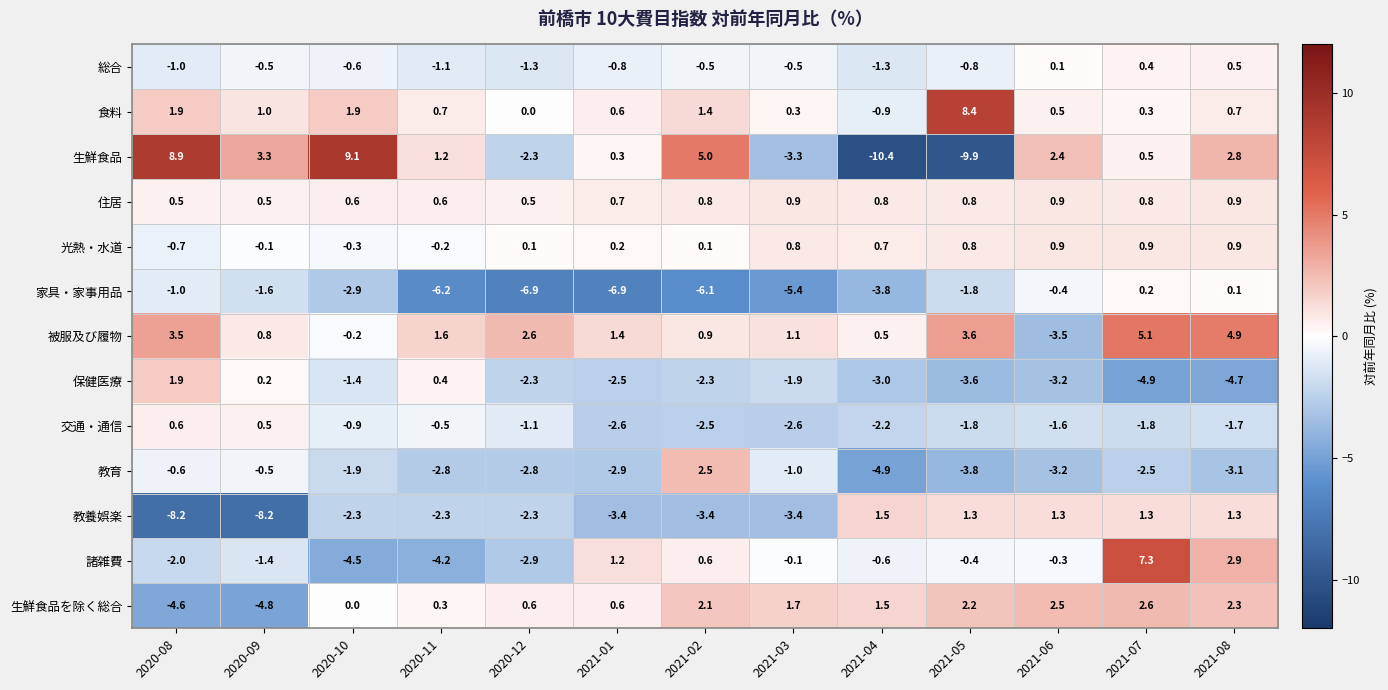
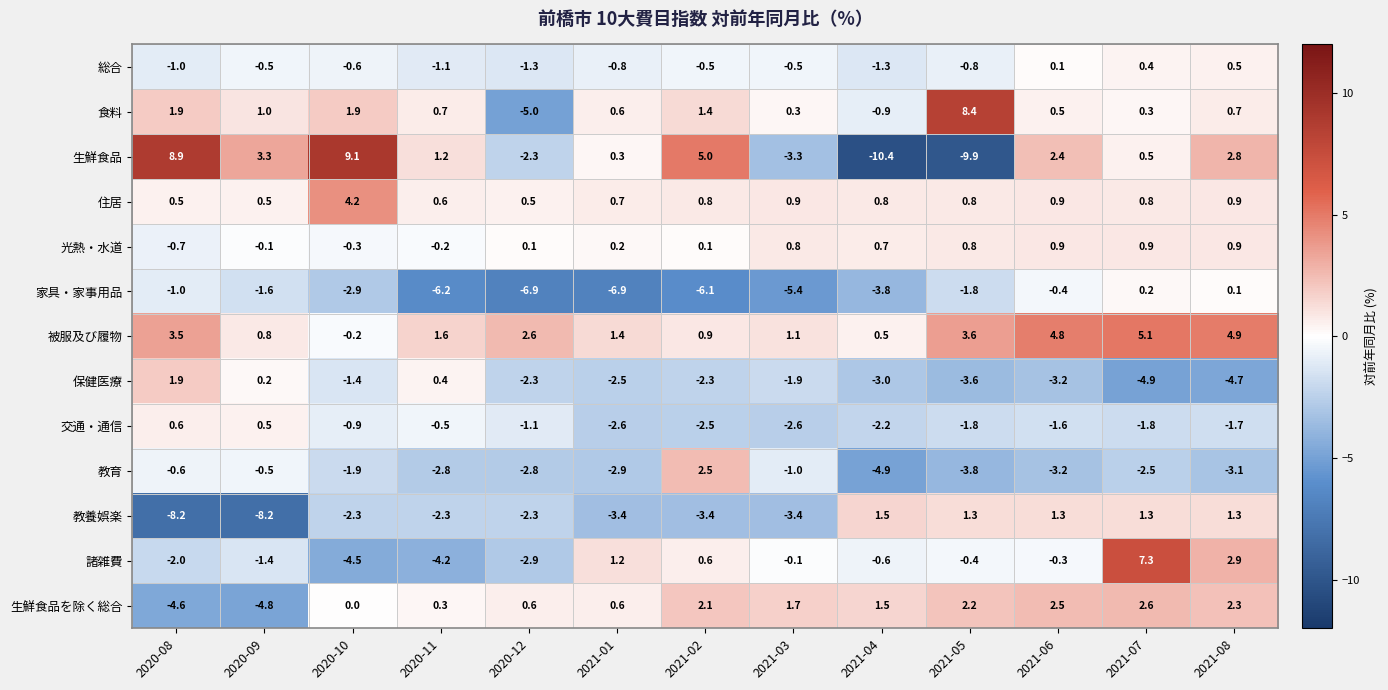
食料, 2020-12: 0.0 -> -5.0
住居, 2020-10: 0.6 -> 4.2
被服及び履物, 2021-06: -3.5 -> 4.8
